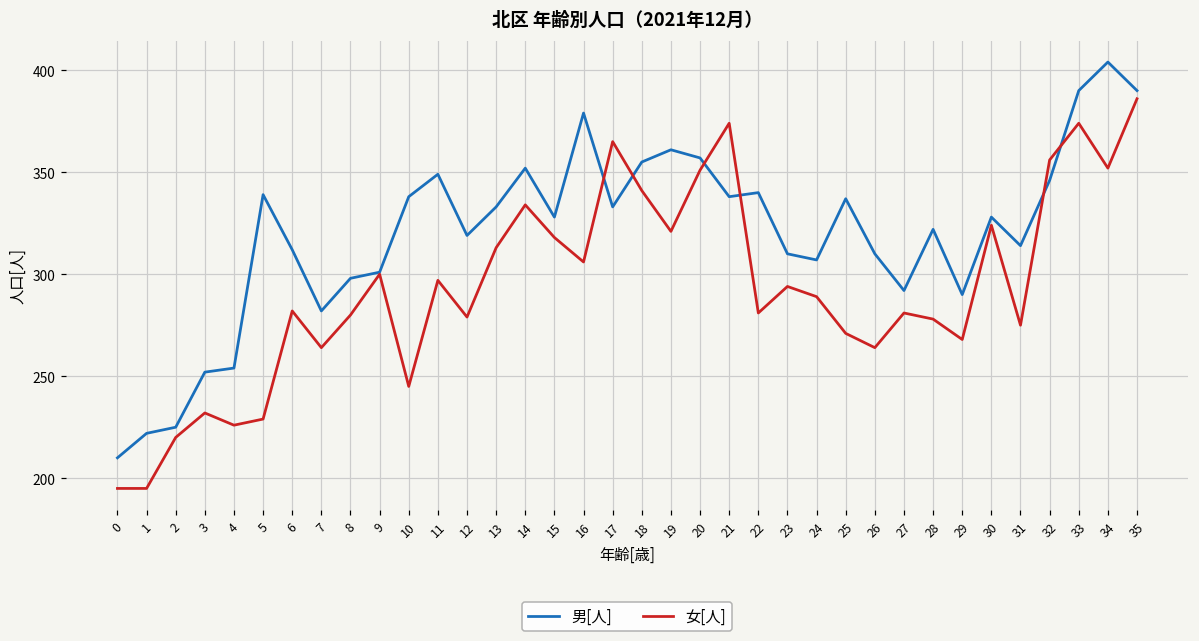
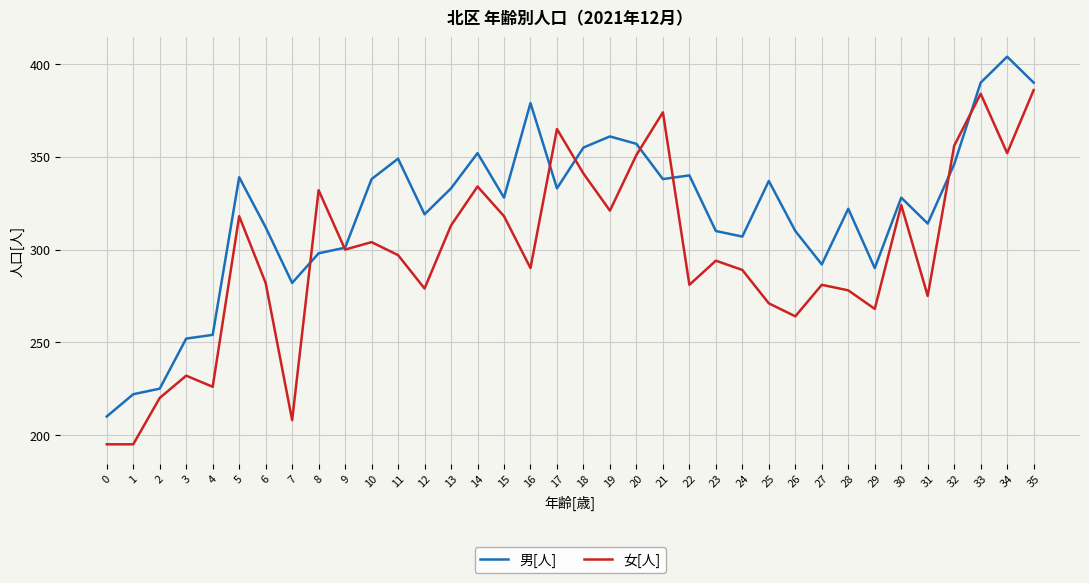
女[人], 5: 229 -> 318
女[人], 7: 264 -> 208
女[人], 8: 280 -> 332
女[人], 10: 245 -> 304
女[人], 16: 306 -> 290
女[人], 33: 374 -> 384
